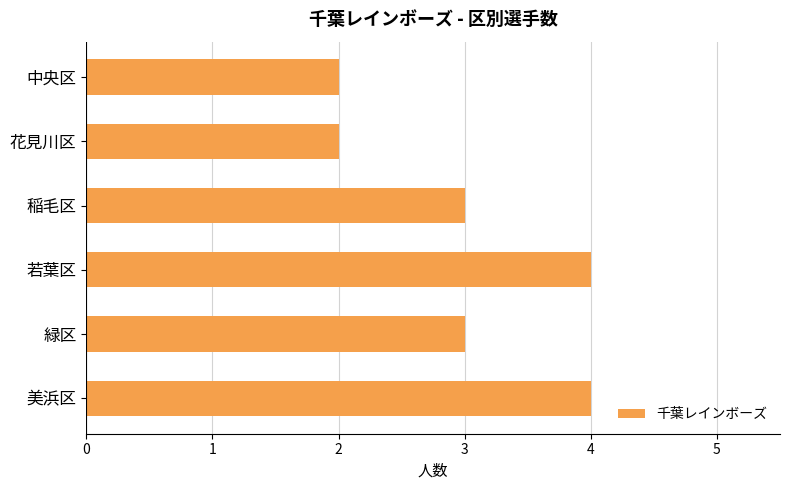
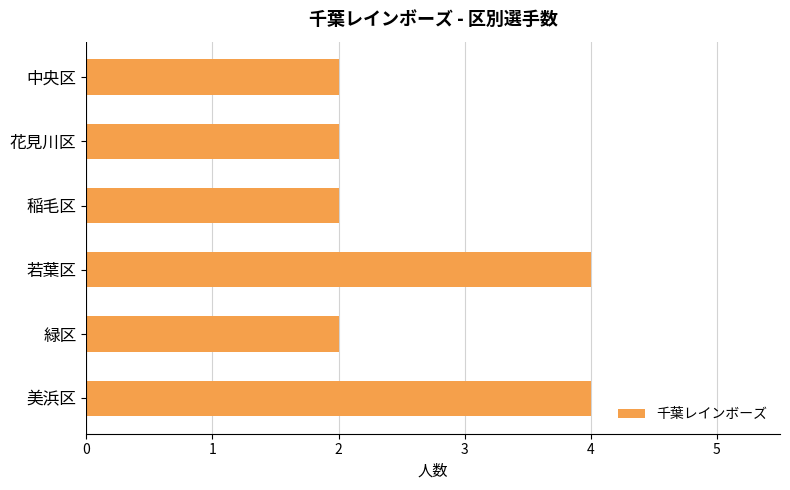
稲毛区: 3 -> 2
緑区: 3 -> 2
